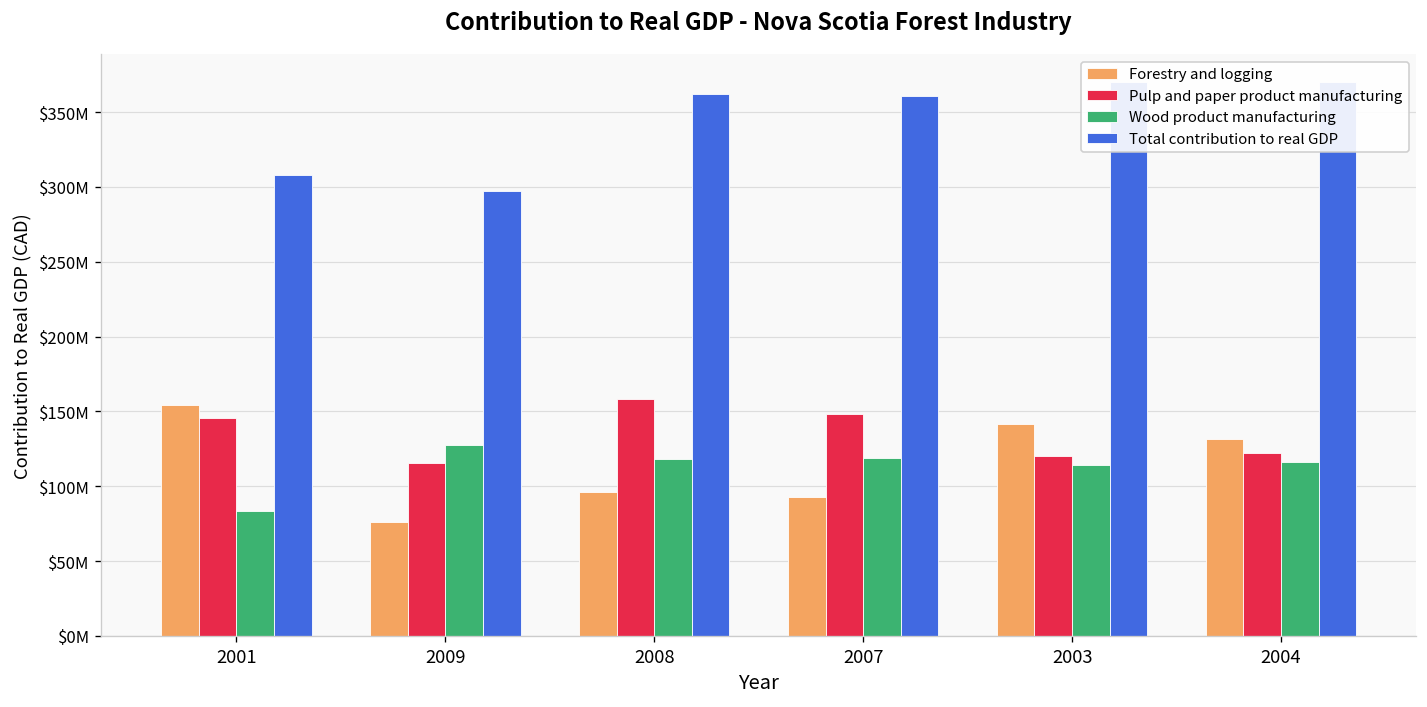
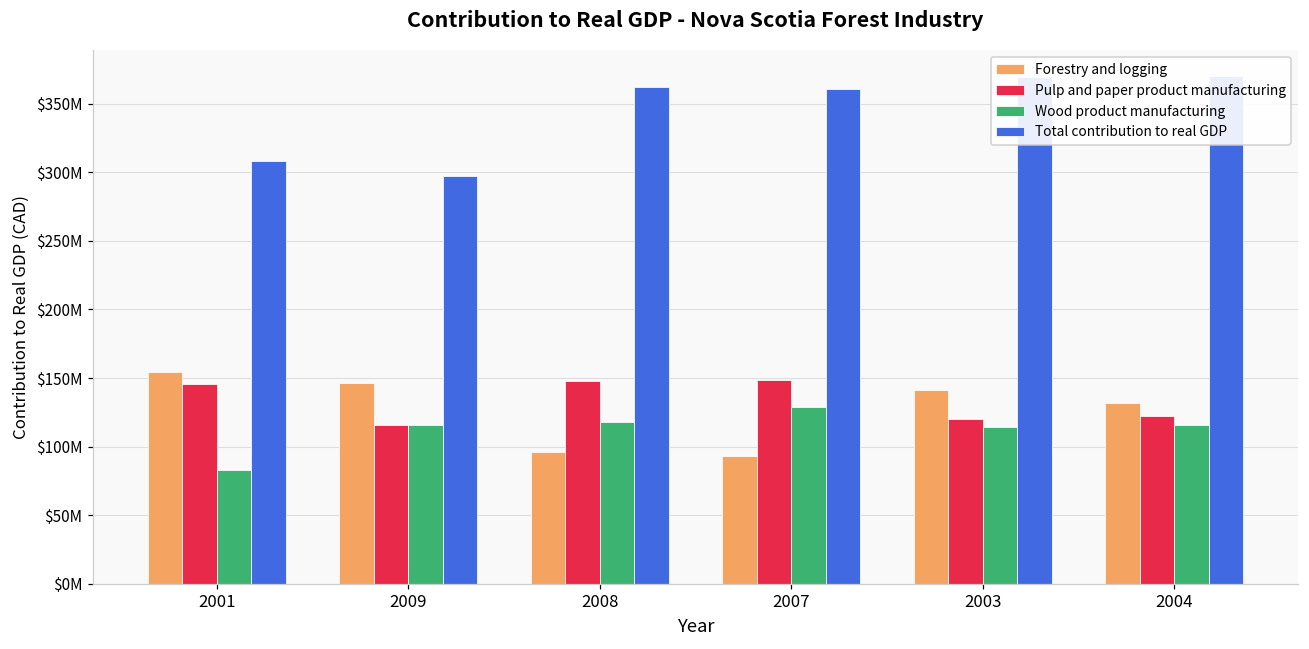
Forestry and logging, 2009: $76000000 -> $146000000
Wood product manufacturing, 2009: $128000000 -> $116000000
Pulp and paper product manufacturing, 2008: $159000000 -> $148000000
Wood product manufacturing, 2007: $119000000 -> $129000000
